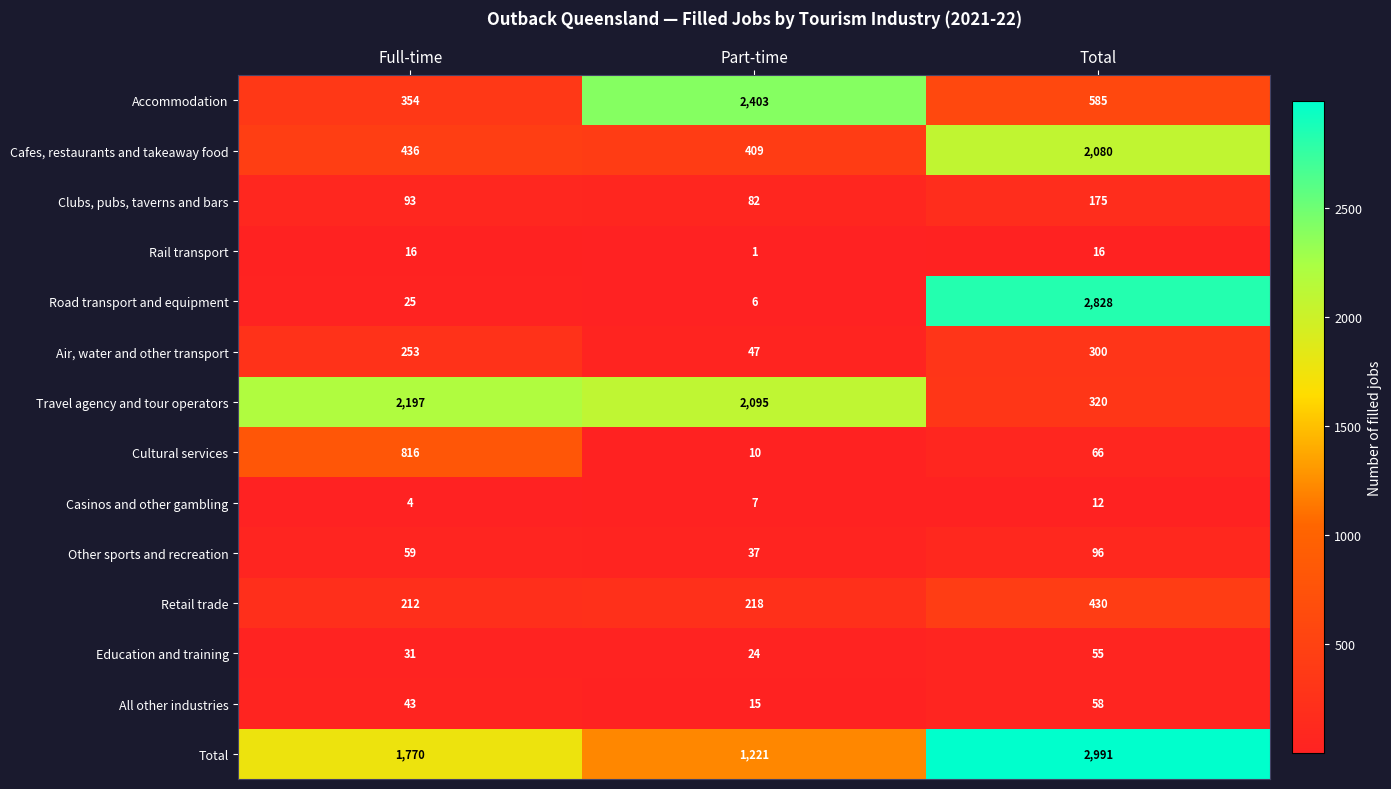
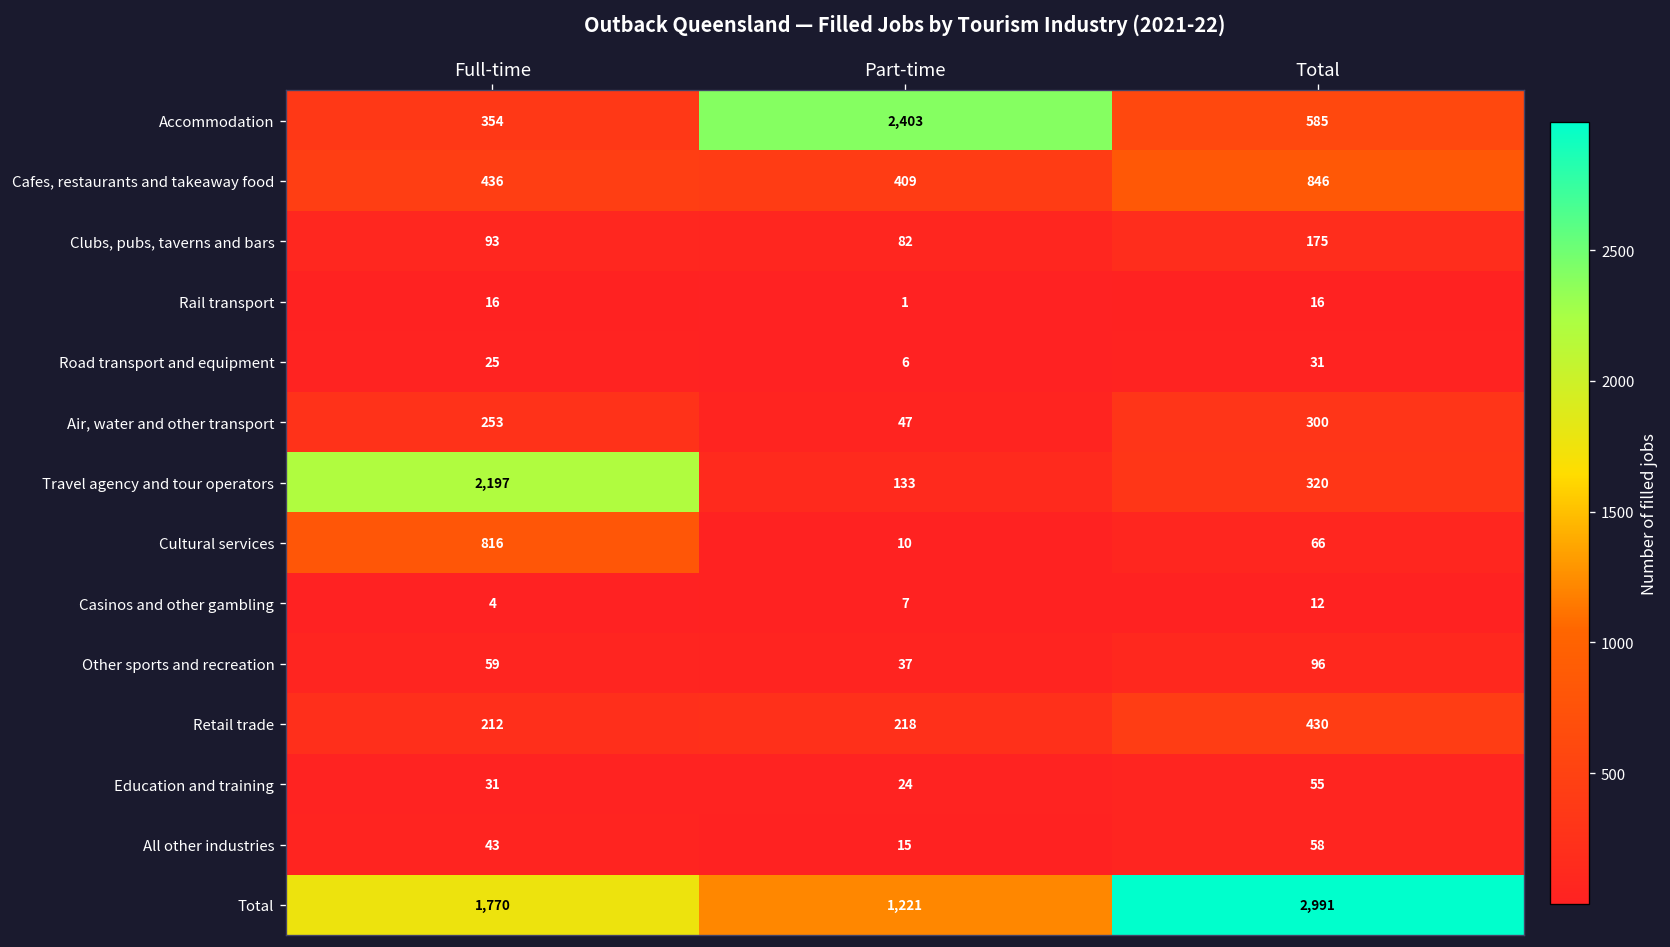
Cafes, restaurants and takeaway food, Total: 2,080 -> 846
Road transport and equipment, Total: 2,828 -> 31
Travel agency and tour operators, Part-time: 2,095 -> 133
